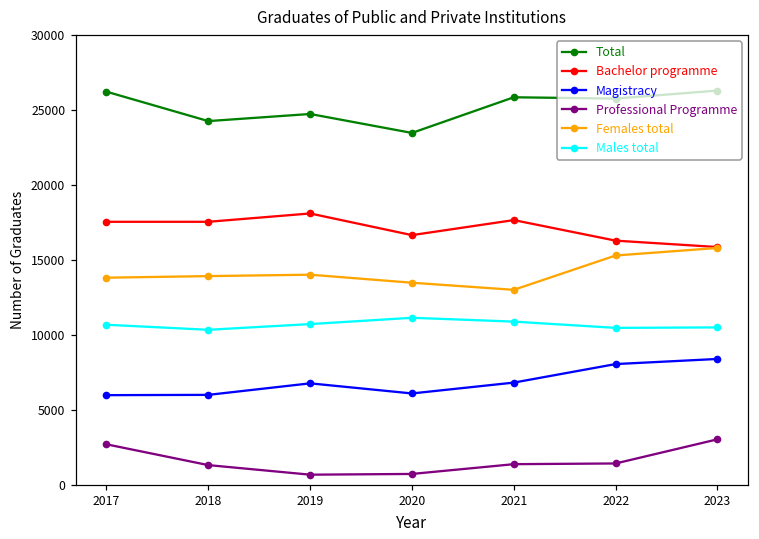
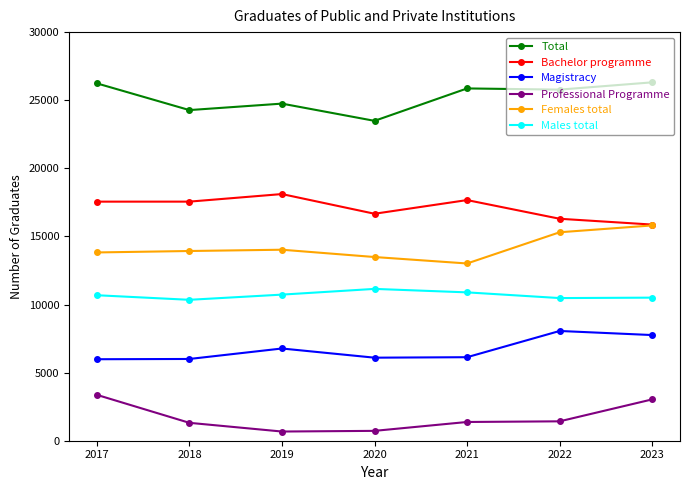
Professional Programme, 2017: 2700 -> 3400
Magistracy, 2021: 6800 -> 6100
Magistracy, 2023: 8400 -> 7800
